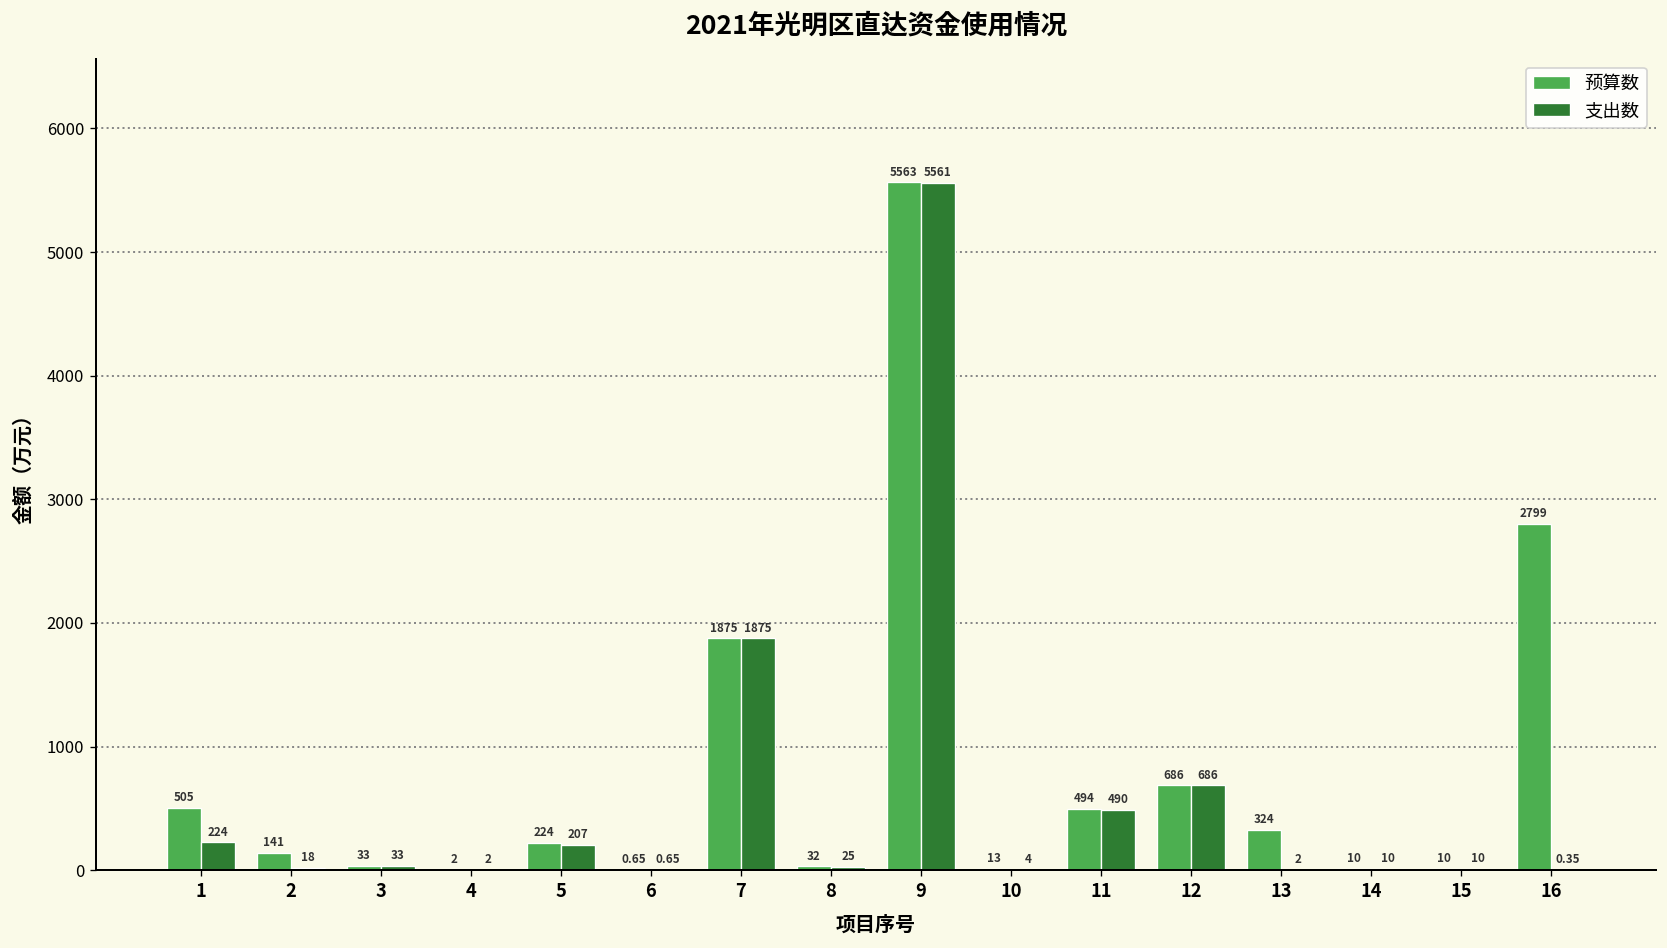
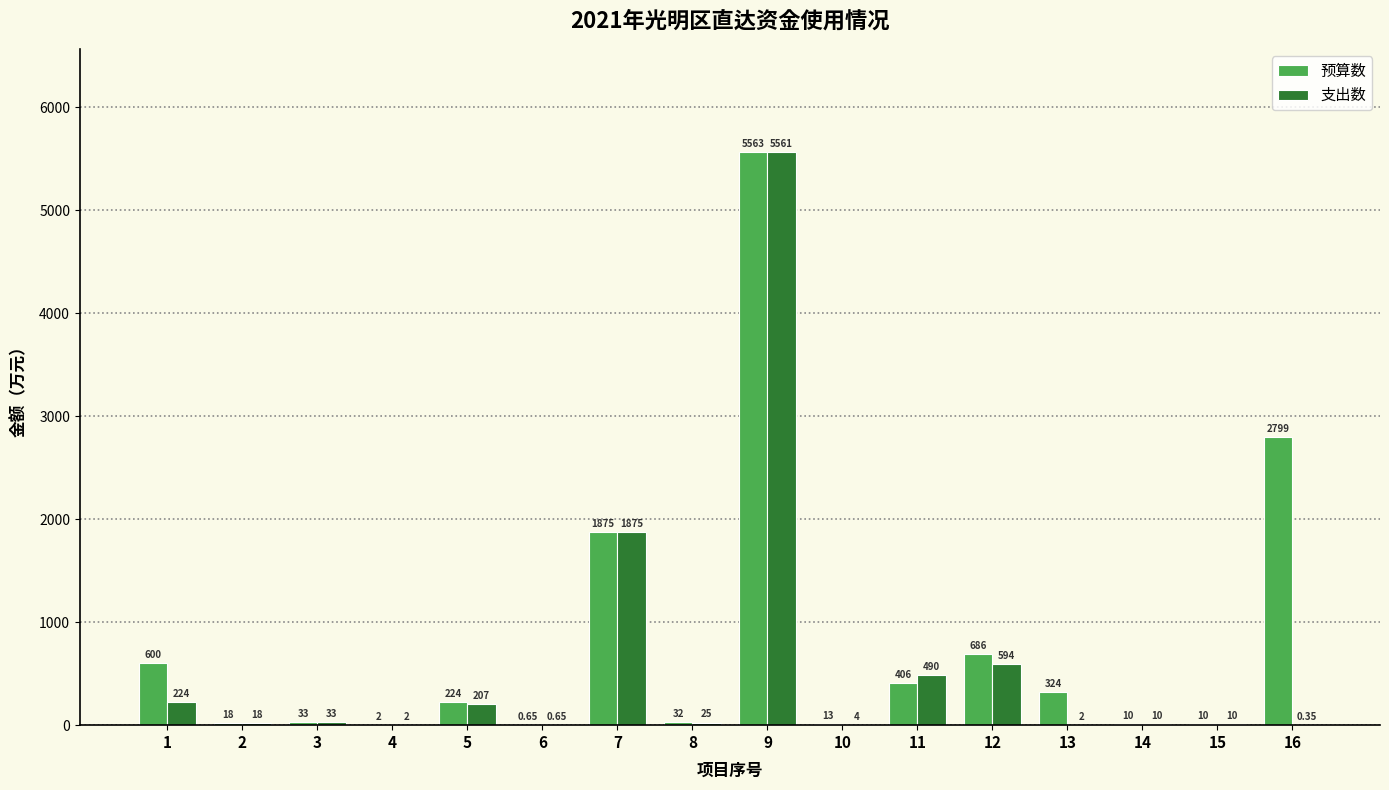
预算数, 1: 505 -> 600
预算数, 2: 141 -> 18
预算数, 11: 494 -> 406
支出数, 12: 686 -> 594
